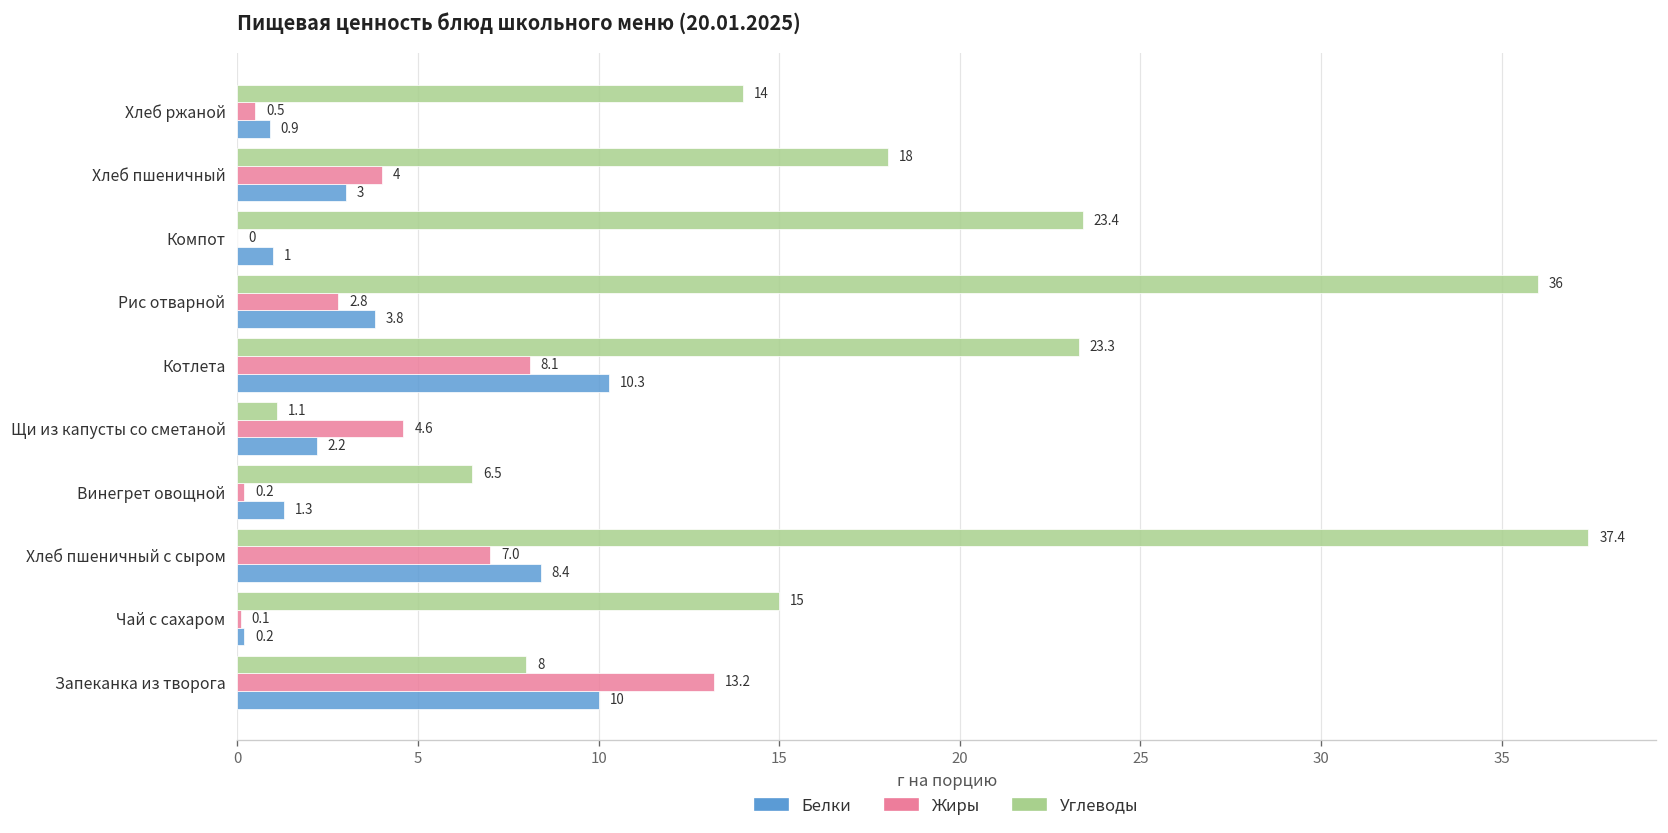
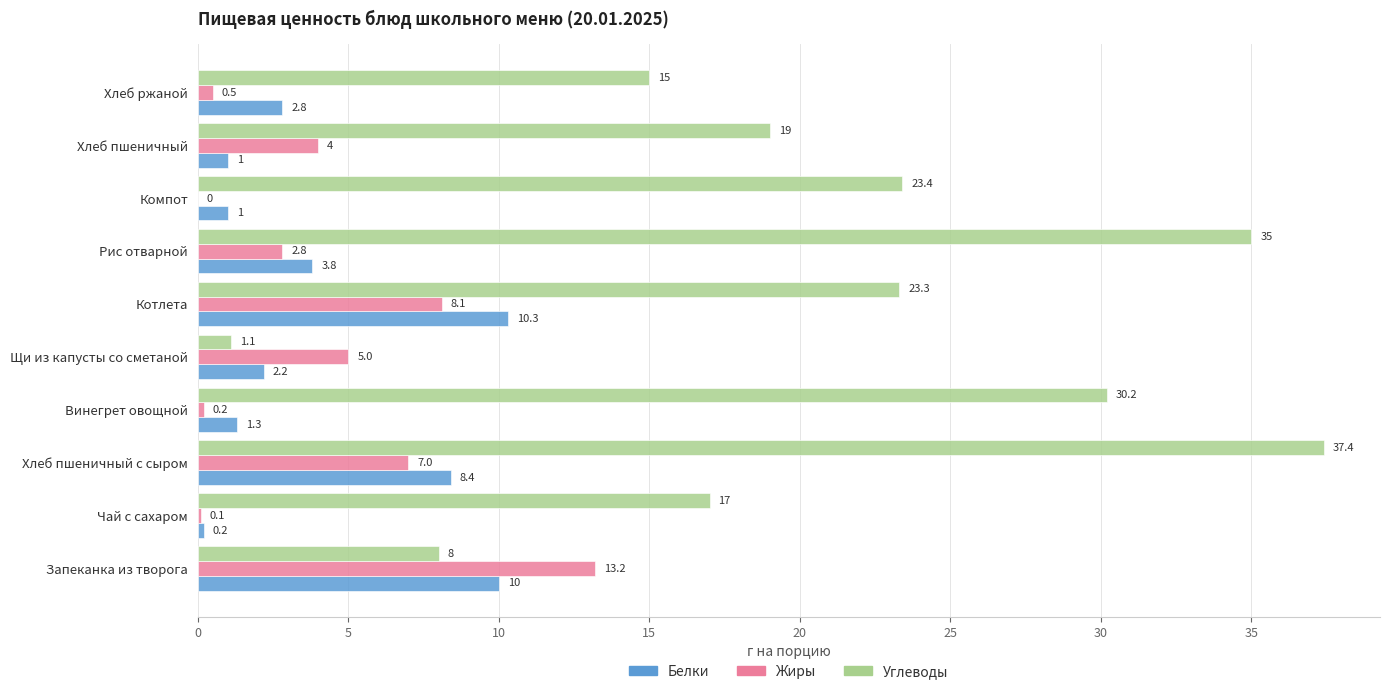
Углеводы, Хлеб ржаной: 14 -> 15
Белки, Хлеб ржаной: 0.9 -> 2.8
Углеводы, Хлеб пшеничный: 18 -> 19
Белки, Хлеб пшеничный: 3 -> 1
Углеводы, Рис отварной: 36 -> 35
Жиры, Щи из капусты со сметаной: 4.6 -> 5.0
Углеводы, Винегрет овощной: 6.5 -> 30.2
Углеводы, Чай с сахаром: 15 -> 17
